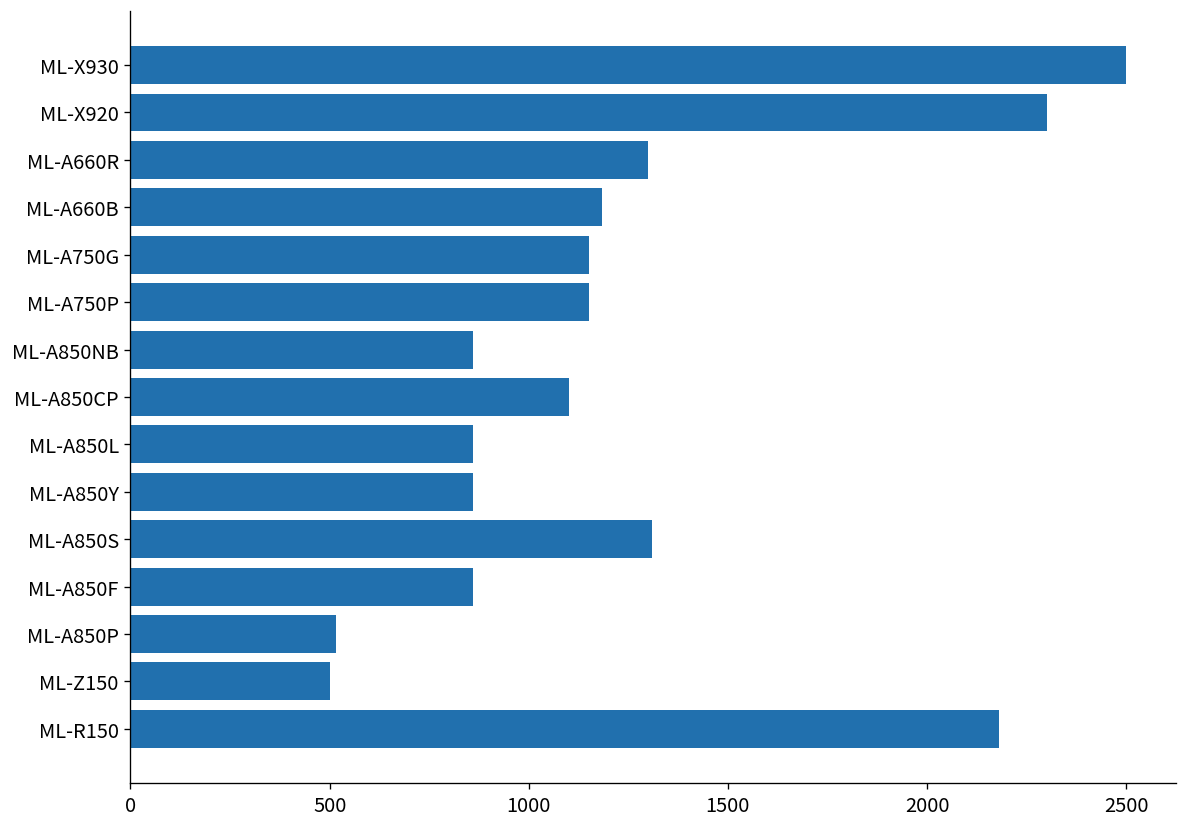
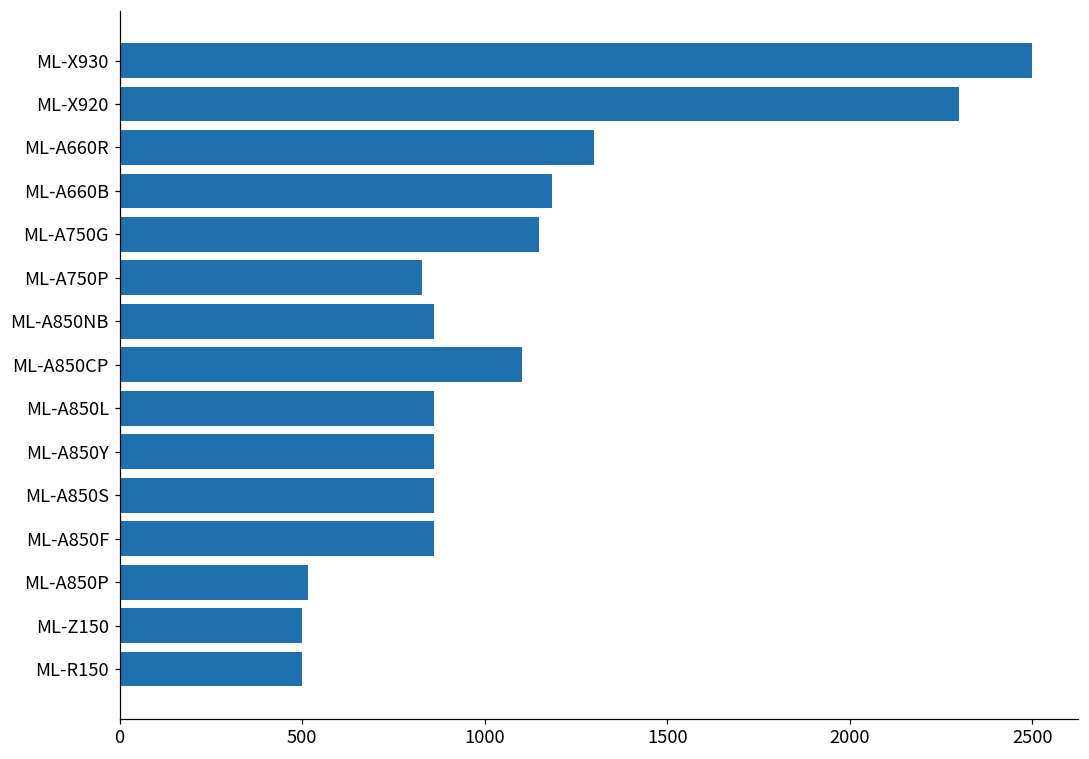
ML-A750P: 1150 -> 830
ML-A850S: 1310 -> 860
ML-R150: 2180 -> 500
